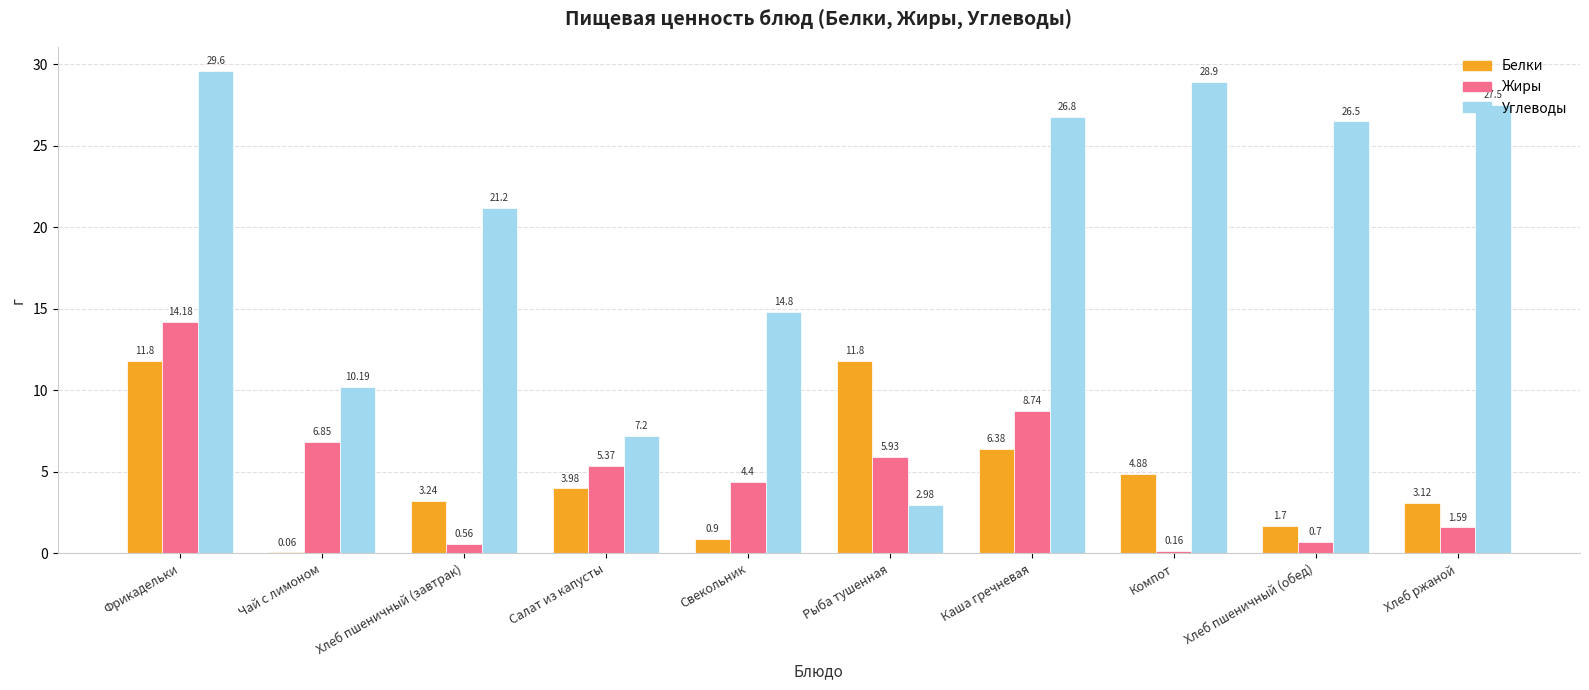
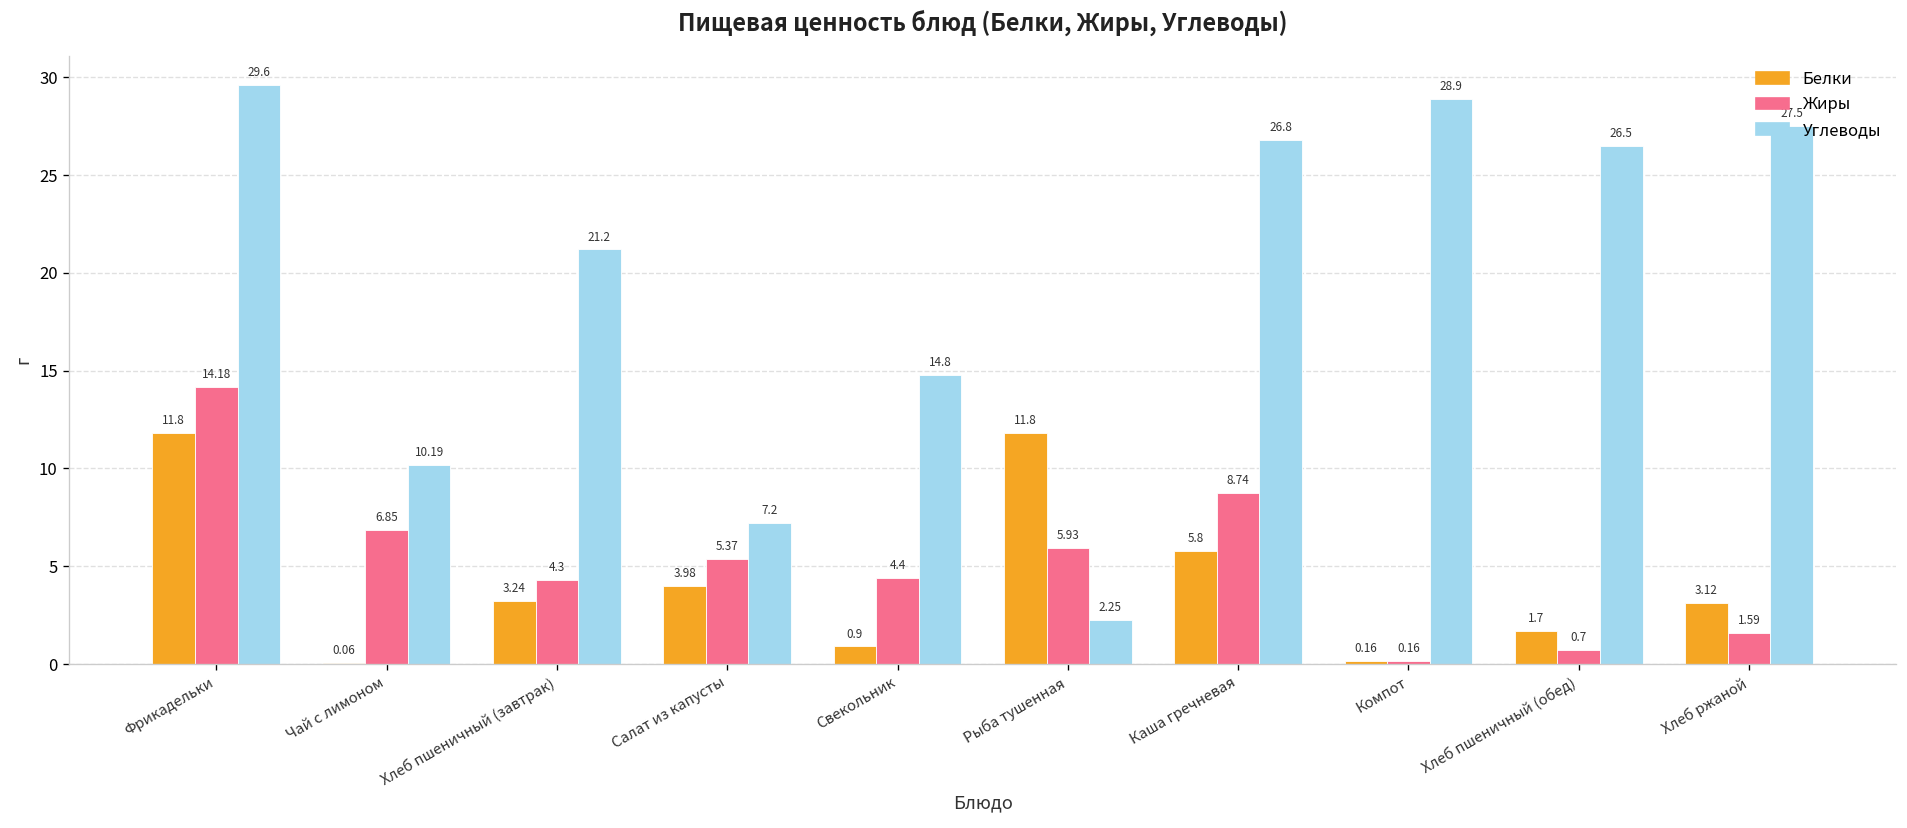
Жиры, Хлеб пшеничный (завтрак): 0.56 -> 4.3
Углеводы, Рыба тушенная: 2.98 -> 2.25
Белки, Каша гречневая: 6.38 -> 5.8
Белки, Компот: 4.88 -> 0.16
